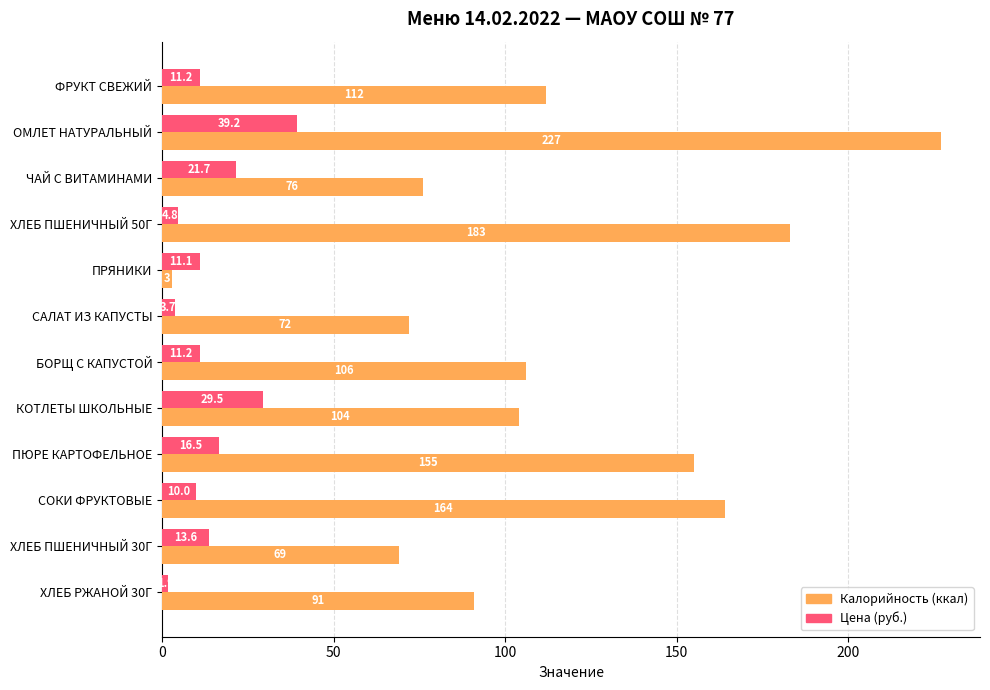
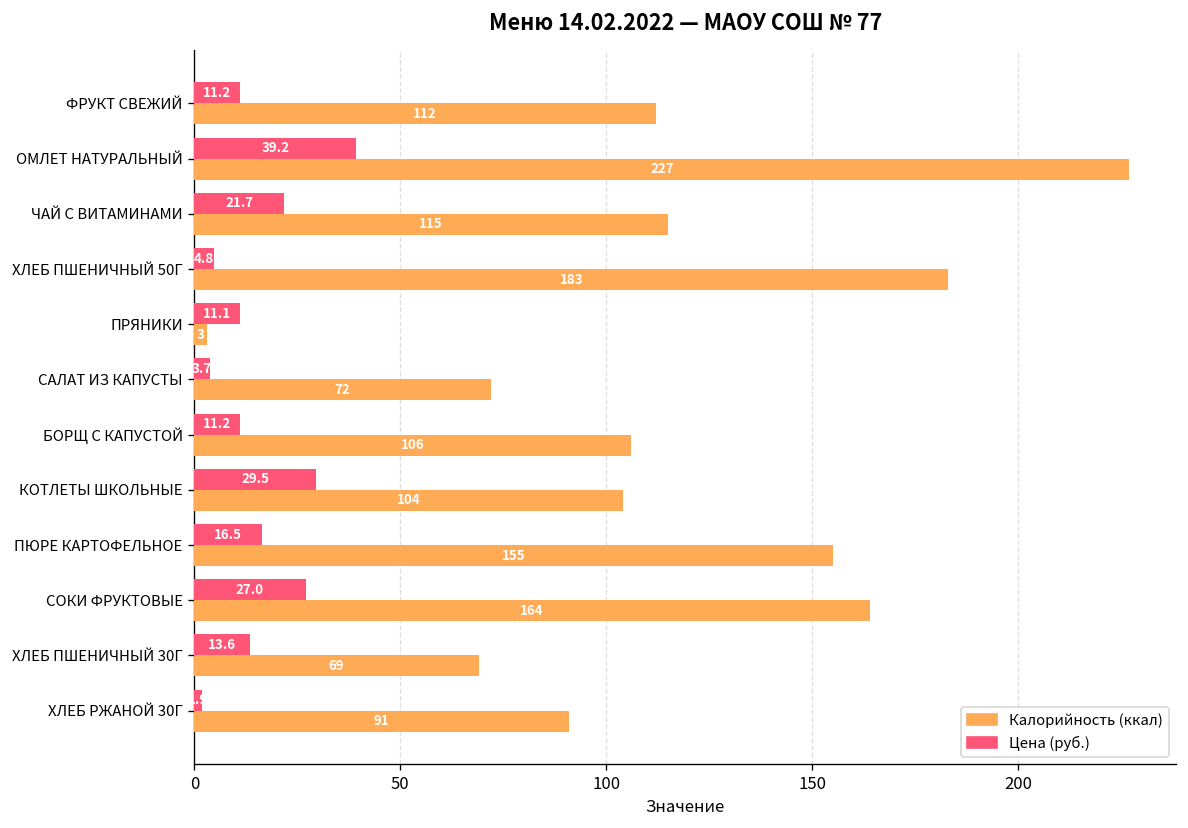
Калорийность (ккал), ЧАЙ С ВИТАМИНАМИ: 76 -> 115
Цена (руб.), СОКИ ФРУКТОВЫЕ: 10.0 -> 27.0
